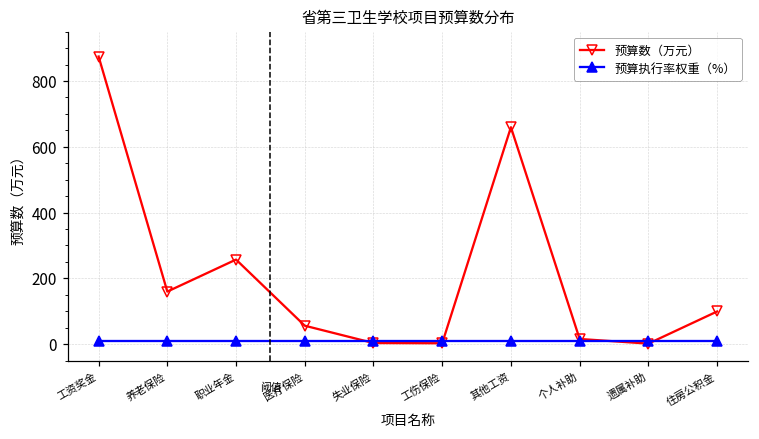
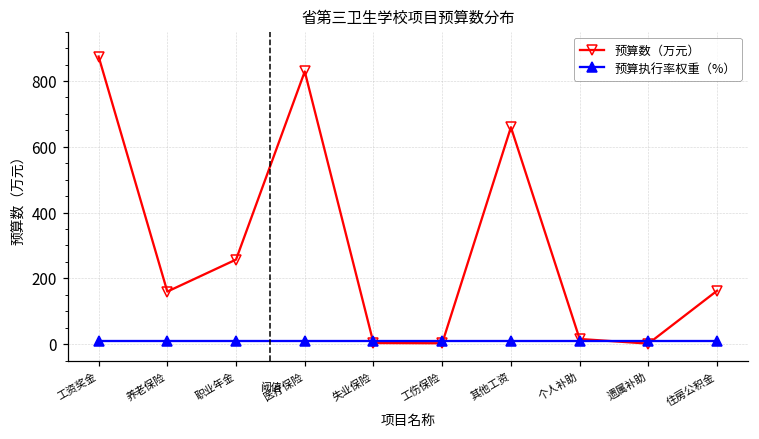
预算数（万元）, 医疗保险: 60 -> 830
预算数（万元）, 住房公积金: 100 -> 160
